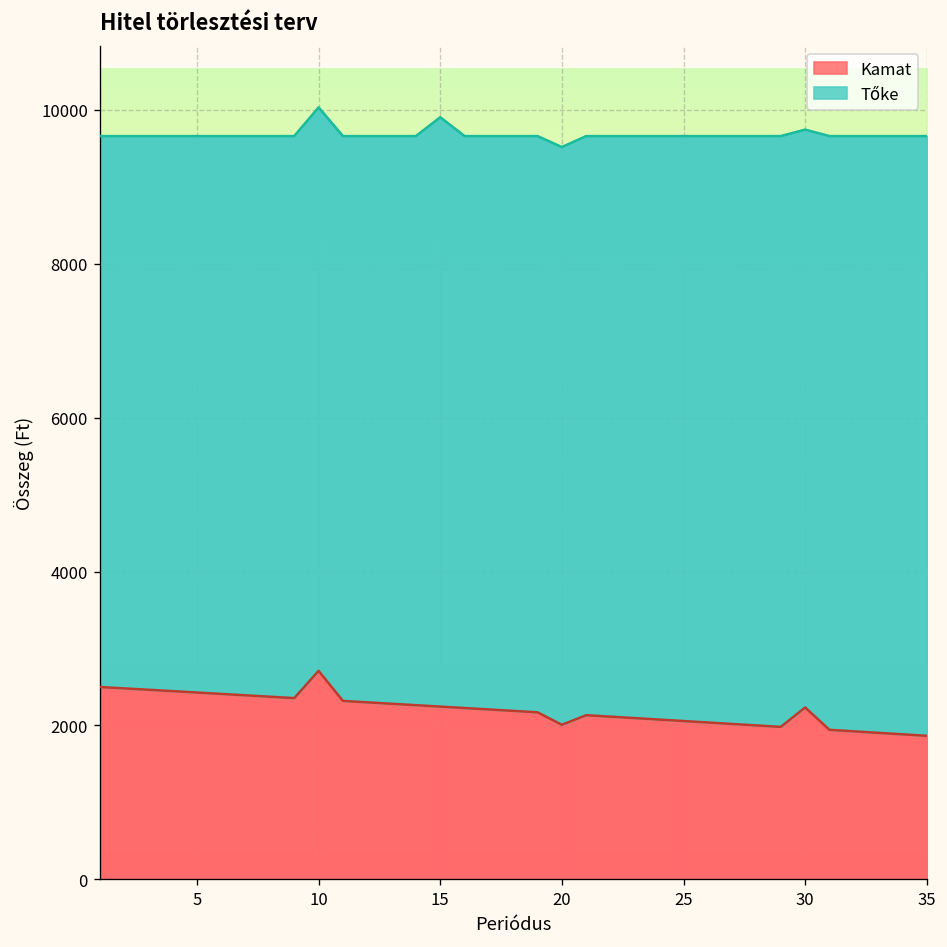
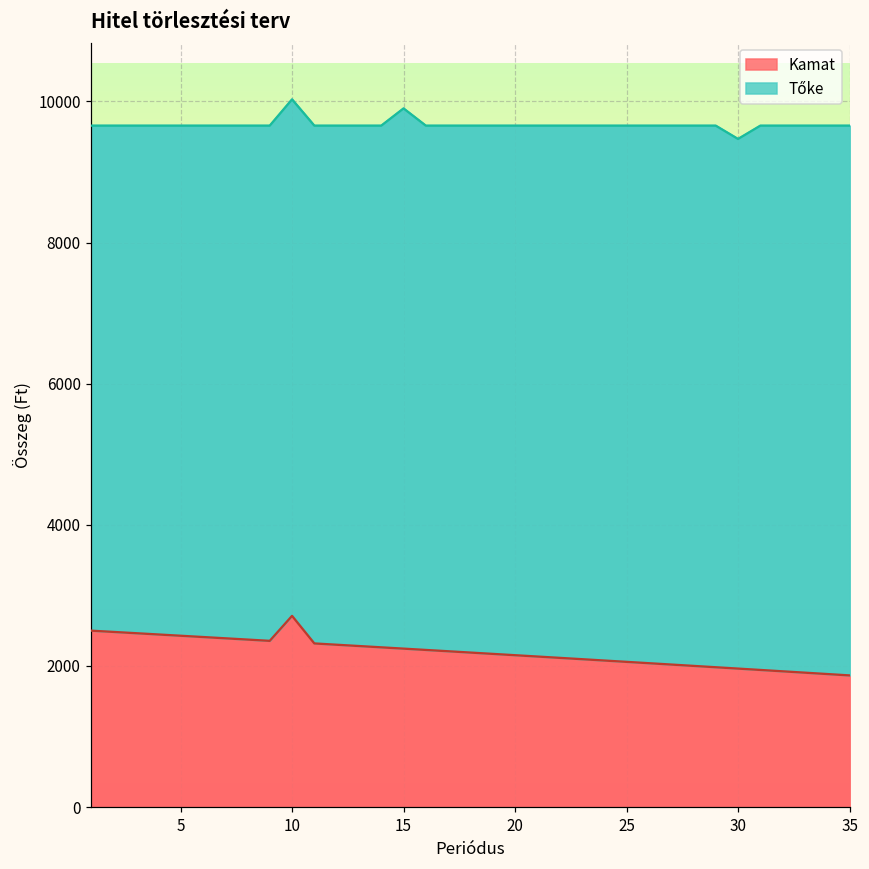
Kamat, 20: 2000 -> 2200
Kamat, 30: 2200 -> 2000
